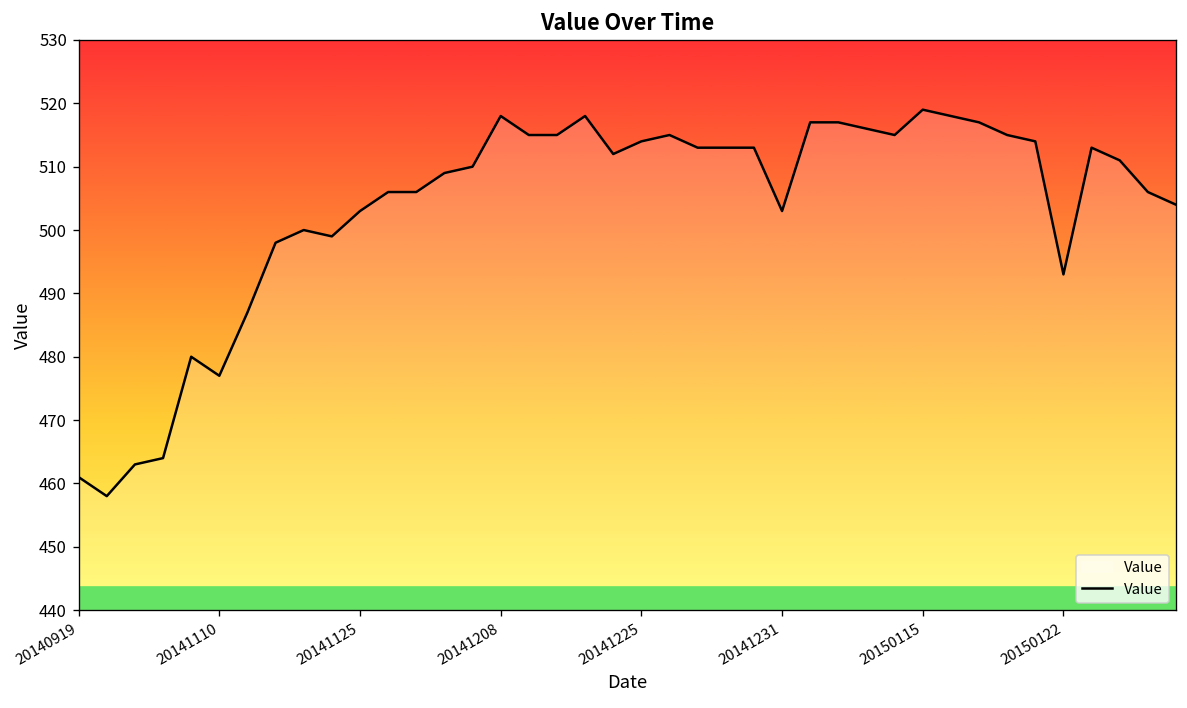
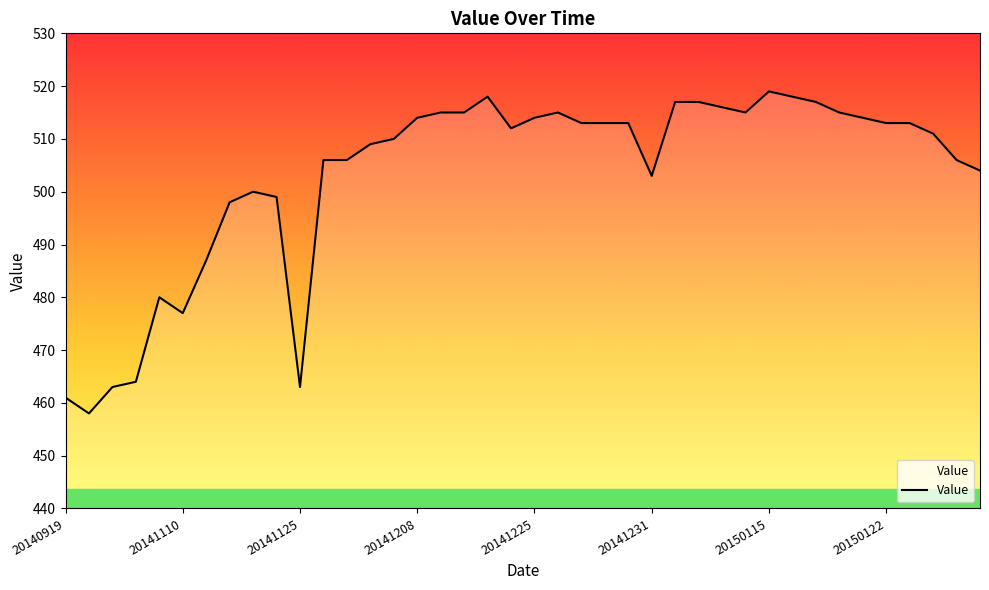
20141125: 503 -> 463
20141208: 518 -> 514
20150122: 493 -> 513
